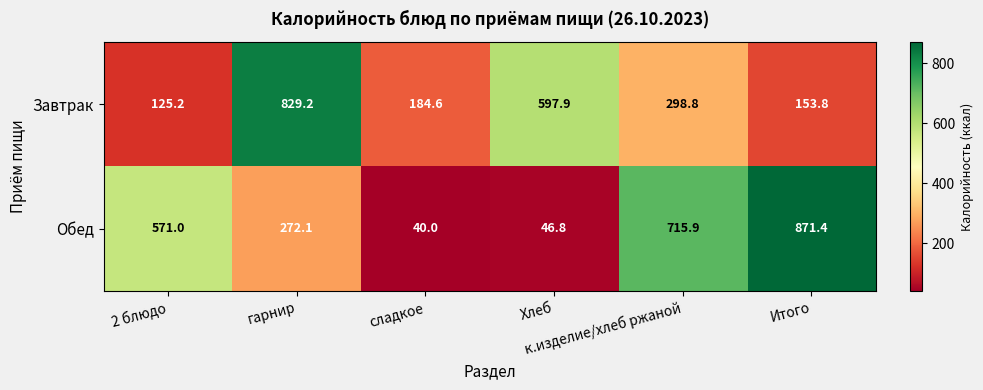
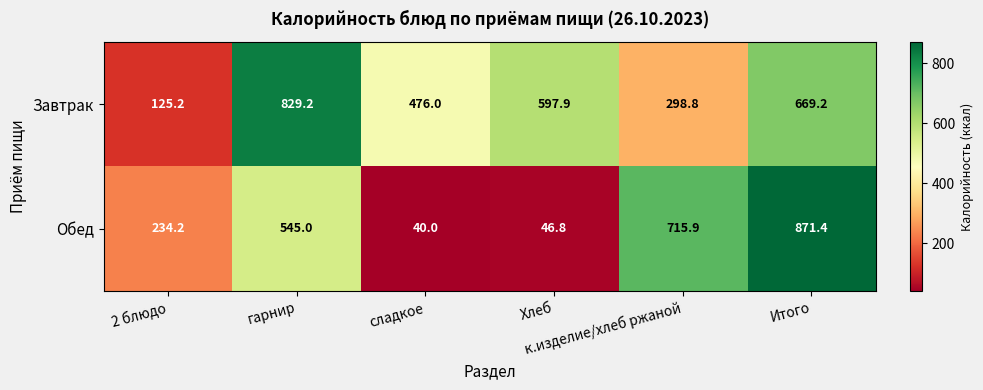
Завтрак, сладкое: 184.6 -> 476.0
Завтрак, Итого: 153.8 -> 669.2
Обед, 2 блюдо: 571.0 -> 234.2
Обед, гарнир: 272.1 -> 545.0
